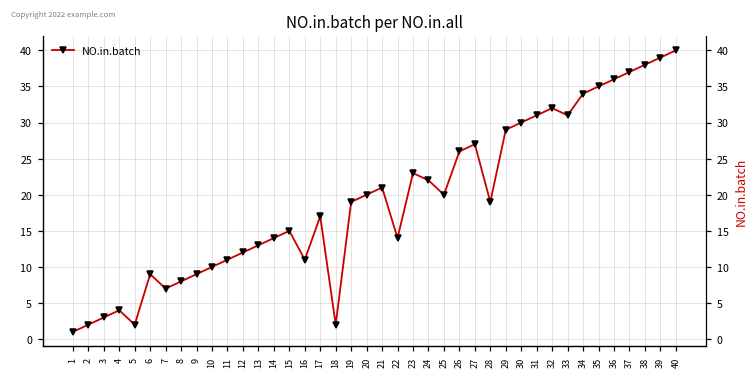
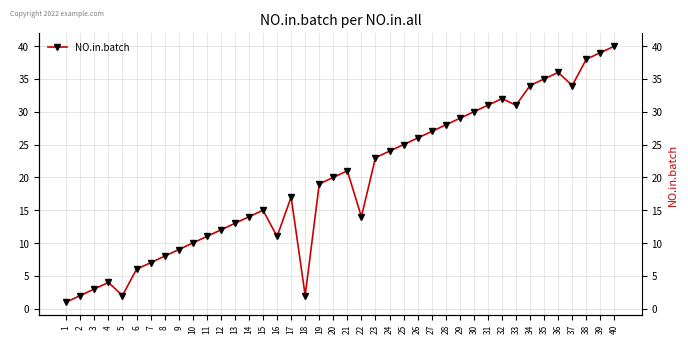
6: 9 -> 6
24: 22 -> 24
25: 20 -> 25
28: 19 -> 28
37: 37 -> 34
